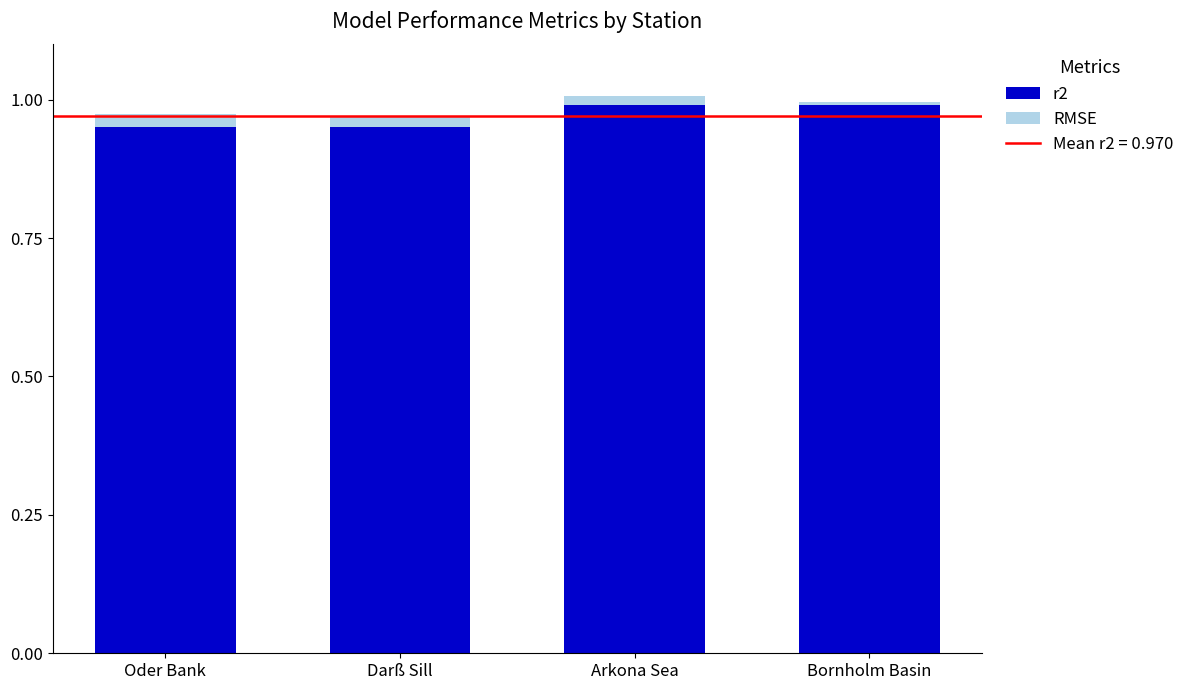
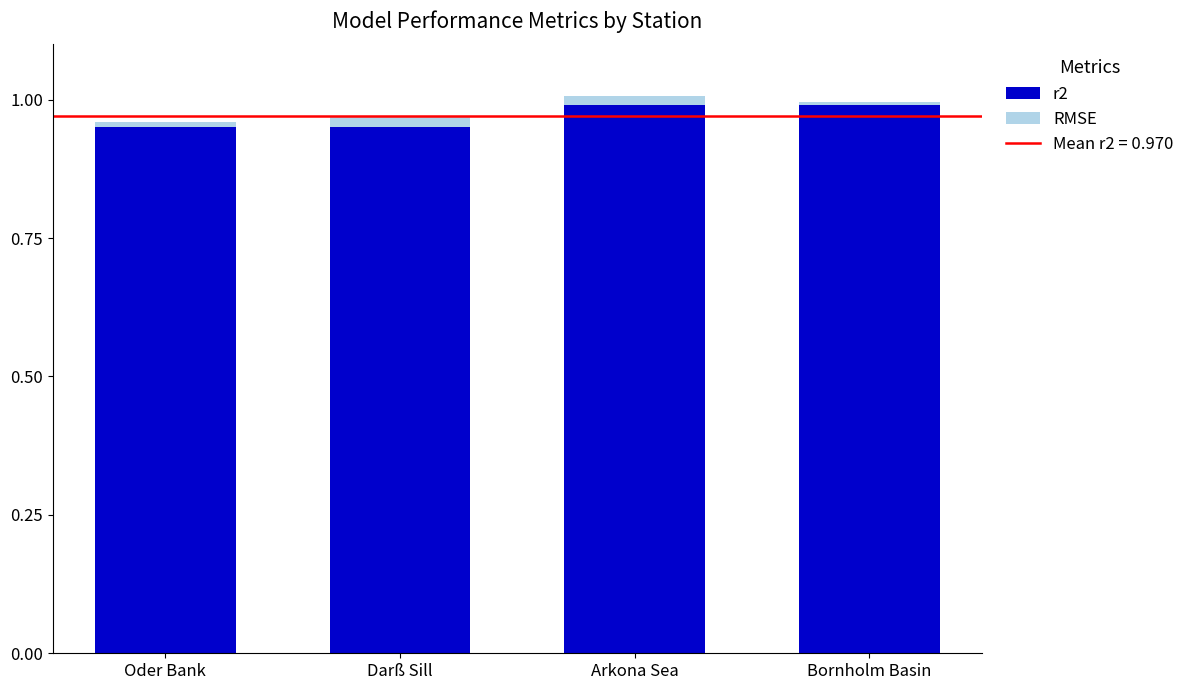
RMSE, Oder Bank: 0.03 -> 0.01
